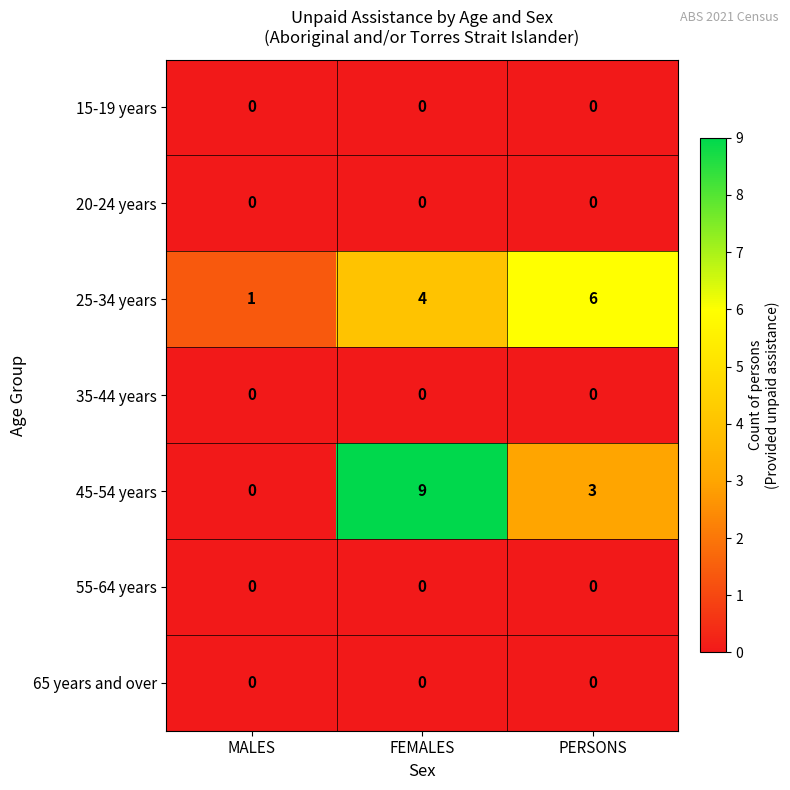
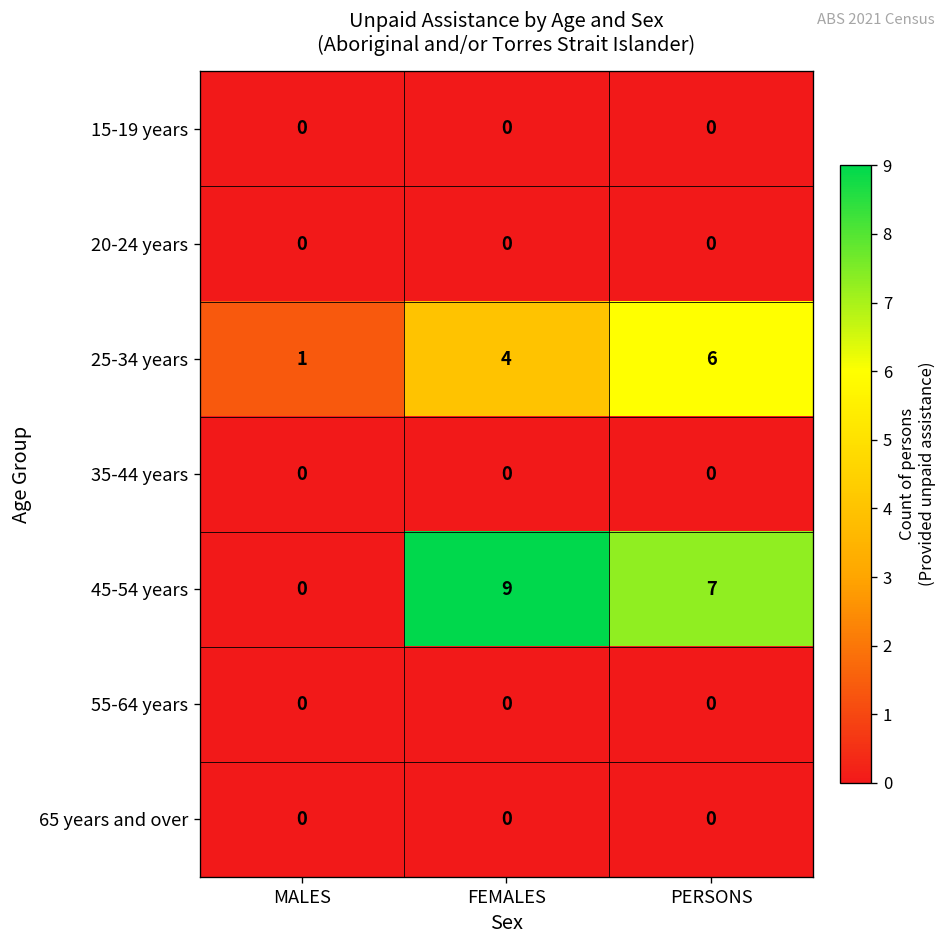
45-54 years, PERSONS: 3 -> 7
